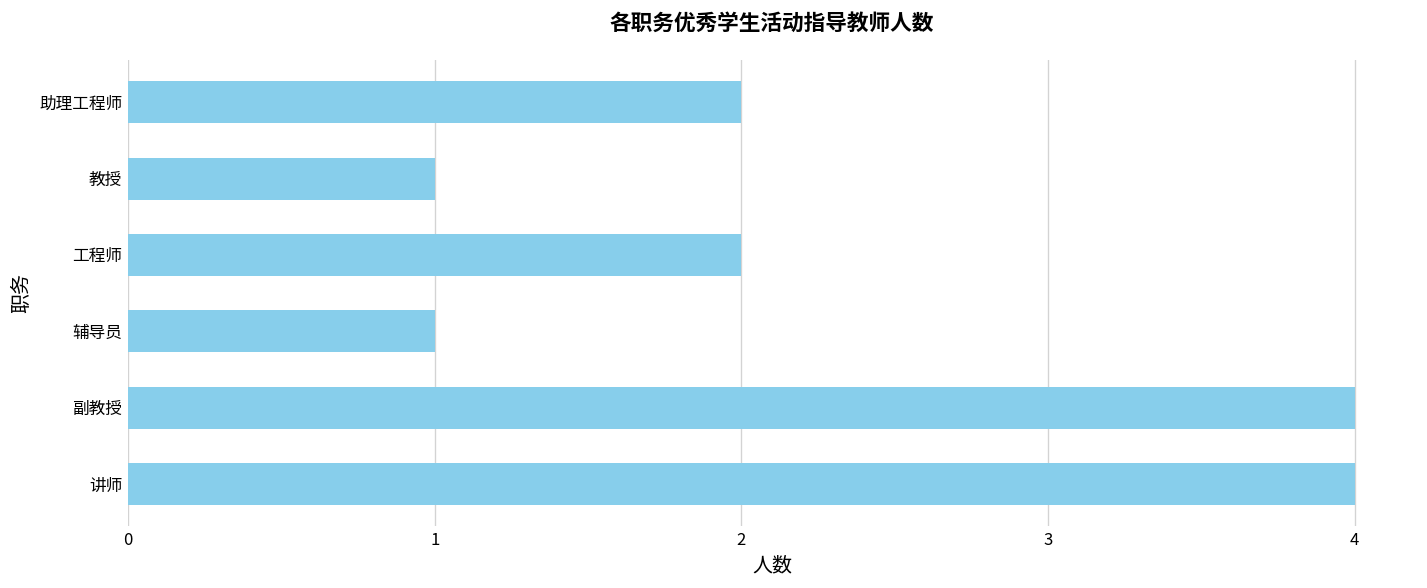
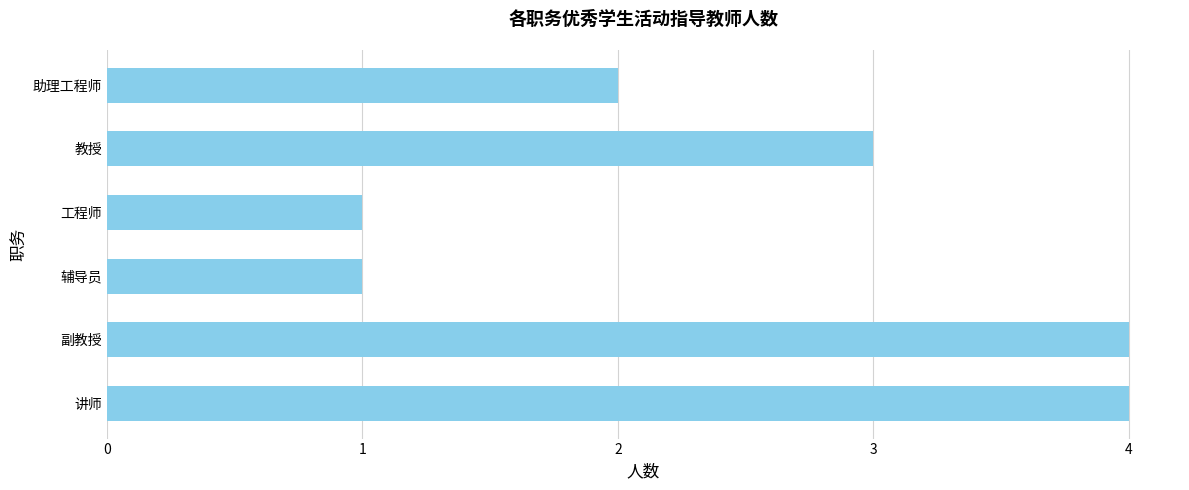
教授: 1 -> 3
工程师: 2 -> 1
